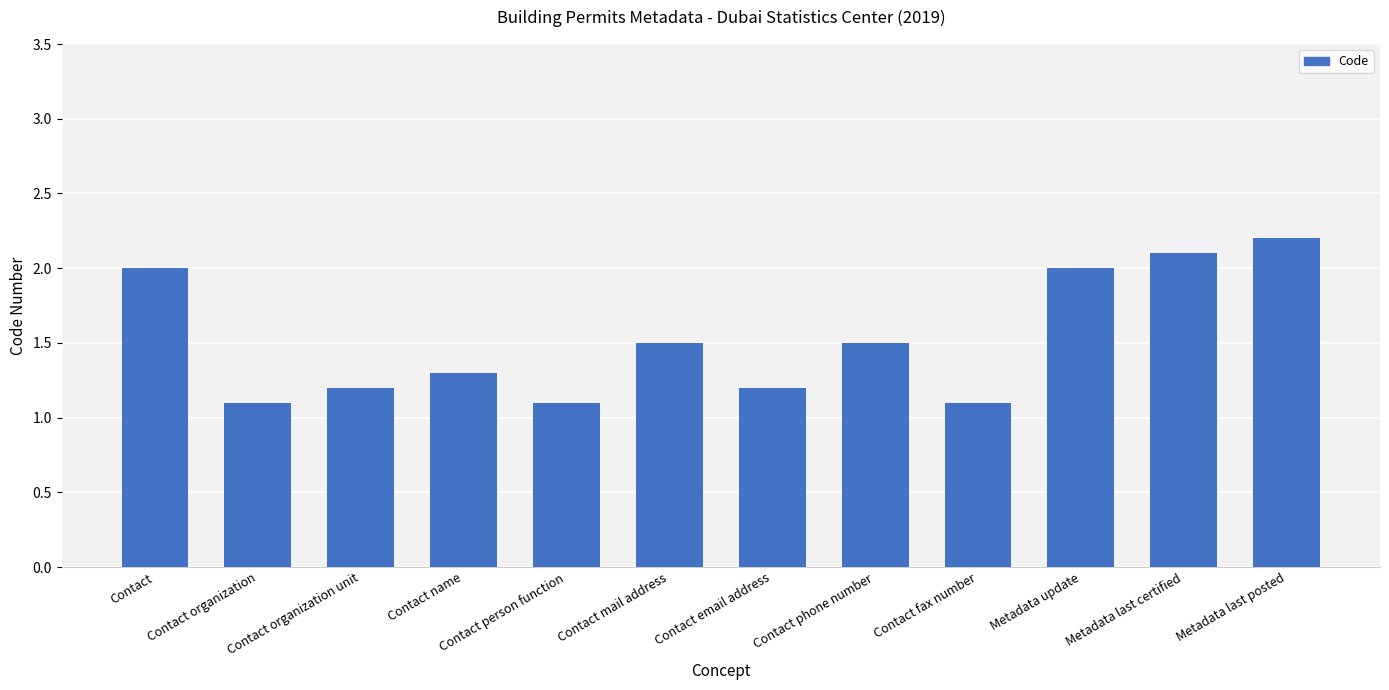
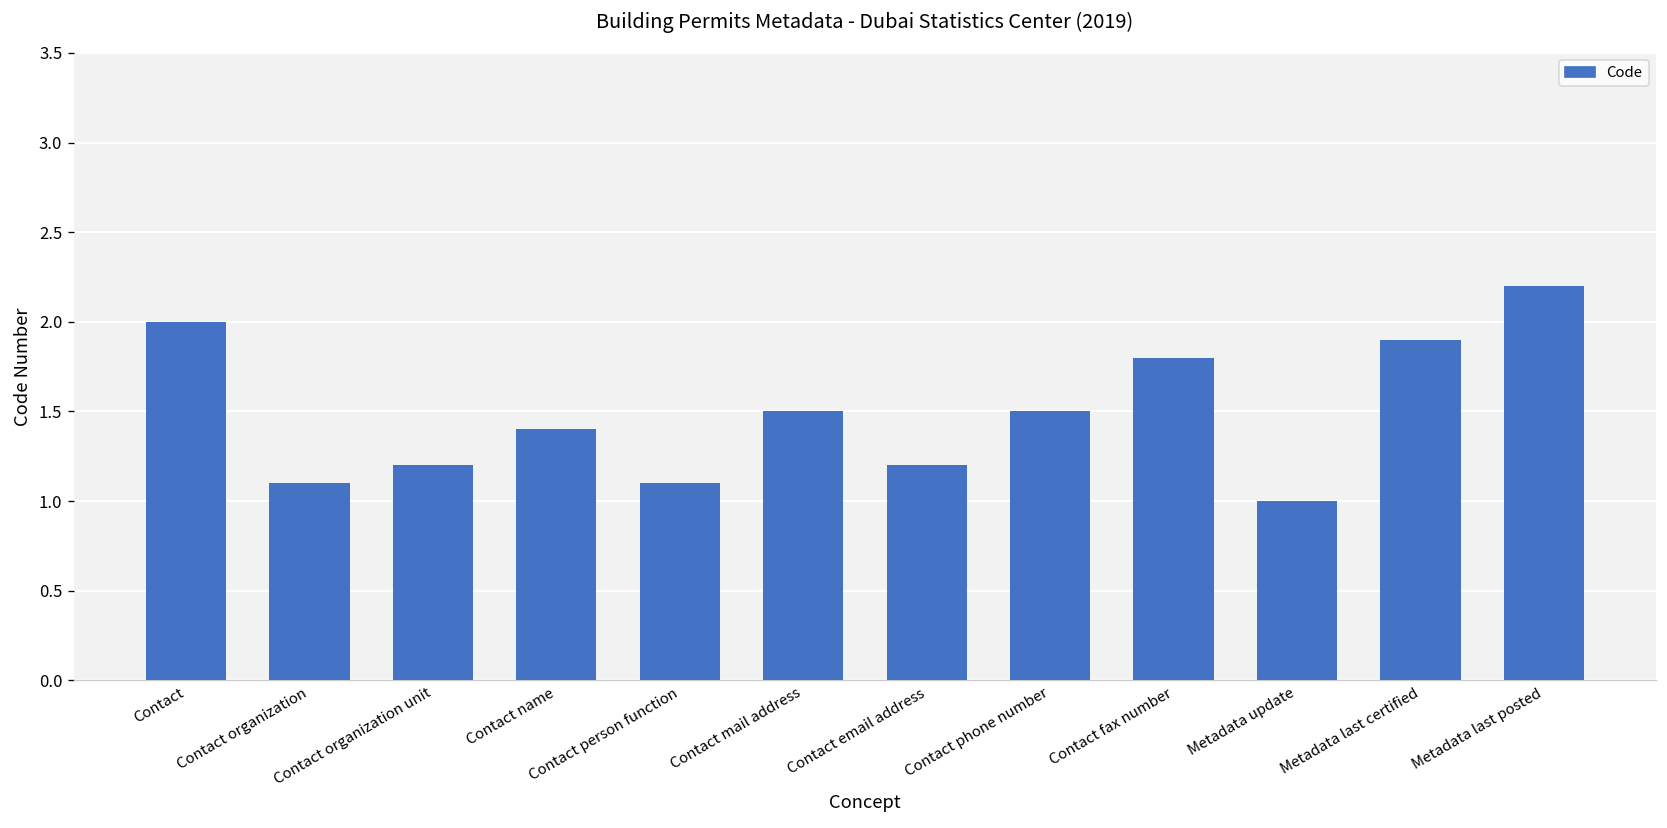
Contact name: 1.3 -> 1.4
Contact fax number: 1.1 -> 1.8
Metadata update: 2 -> 1
Metadata last certified: 2.1 -> 1.9
